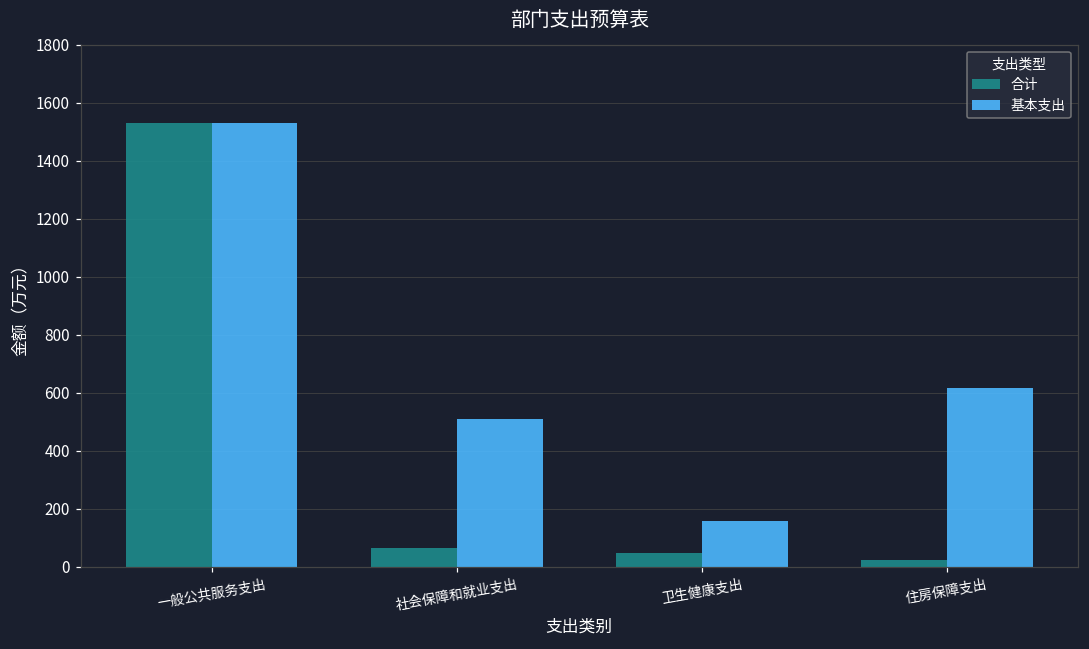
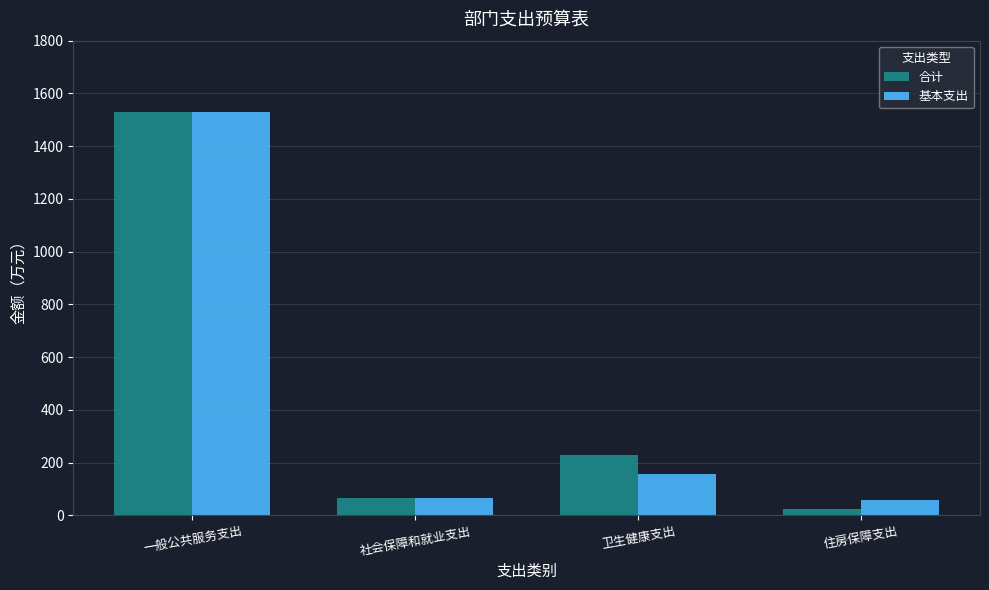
基本支出, 社会保障和就业支出: 510 -> 70
合计, 卫生健康支出: 50 -> 230
基本支出, 住房保障支出: 620 -> 60
